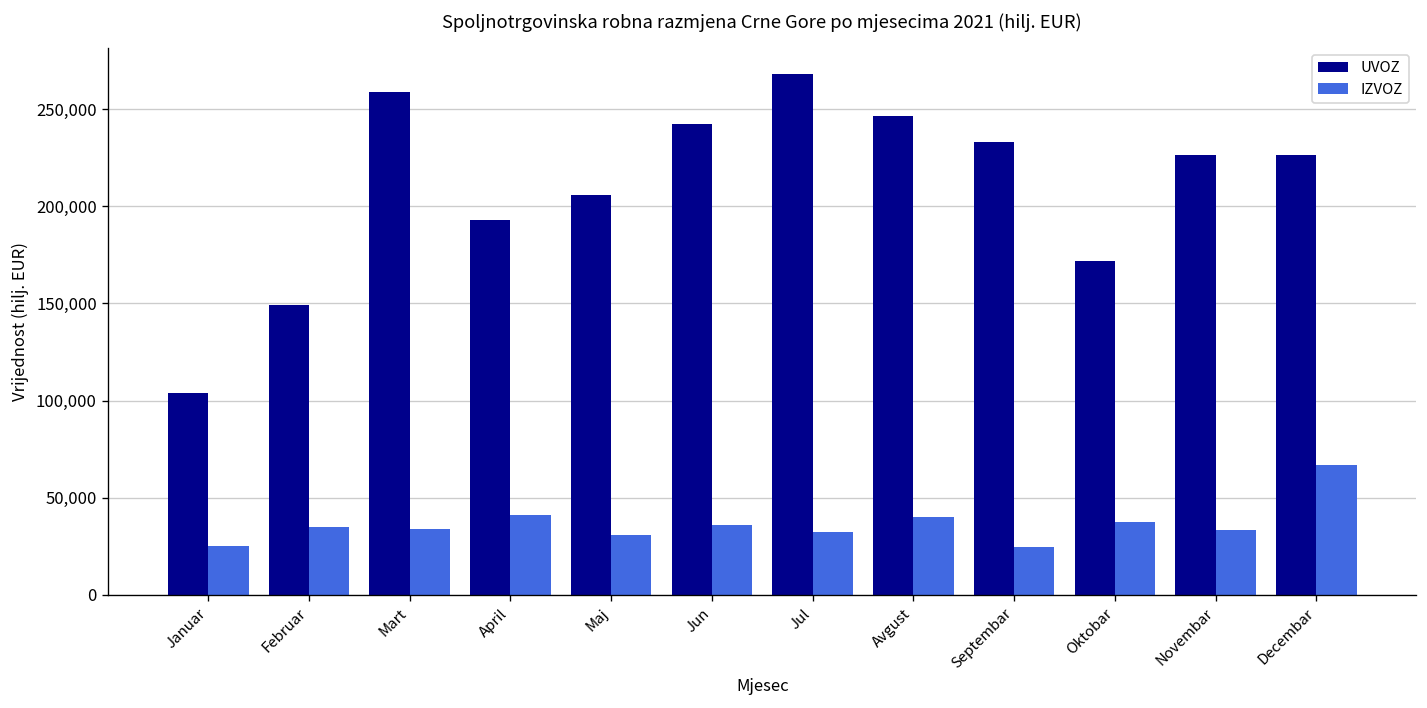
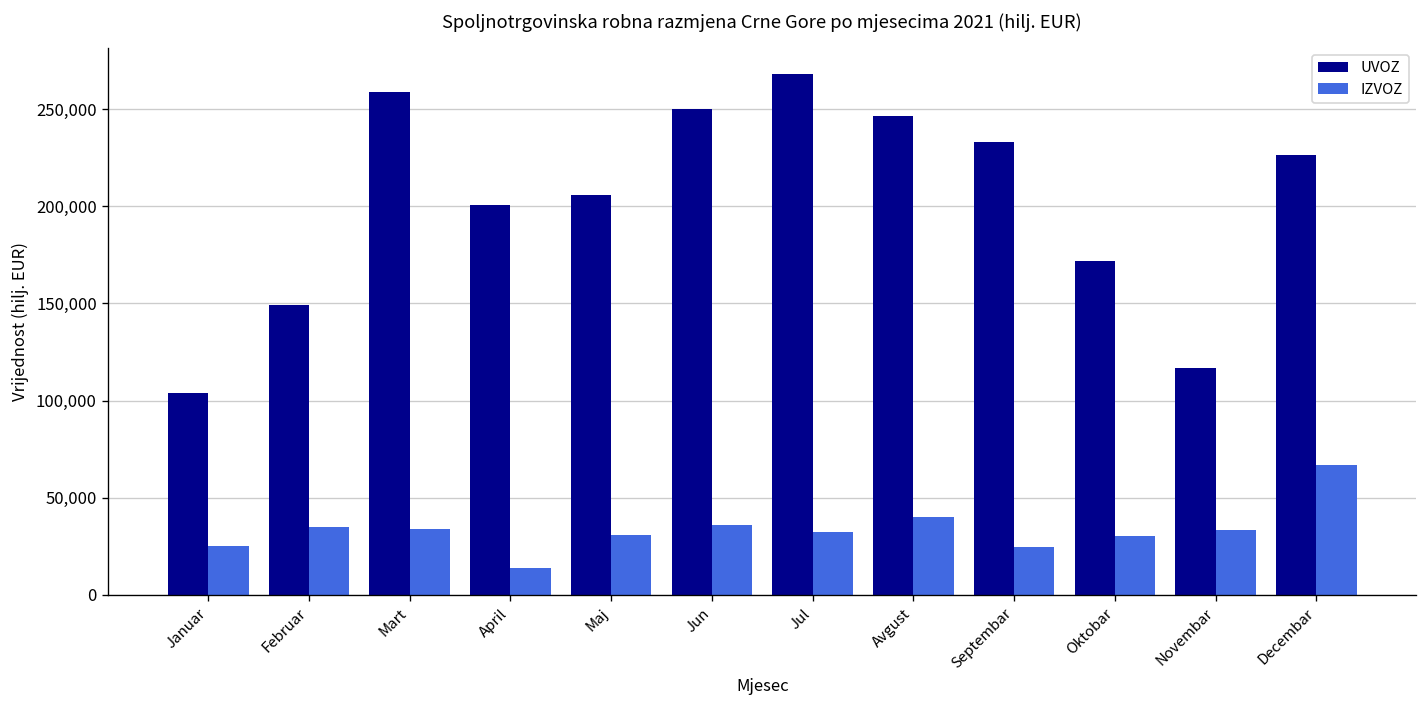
UVOZ, April: 193,000 -> 201,000
IZVOZ, April: 41,000 -> 14,000
UVOZ, Jun: 242,000 -> 250,000
IZVOZ, Oktobar: 37,000 -> 31,000
UVOZ, Novembar: 227,000 -> 117,000
